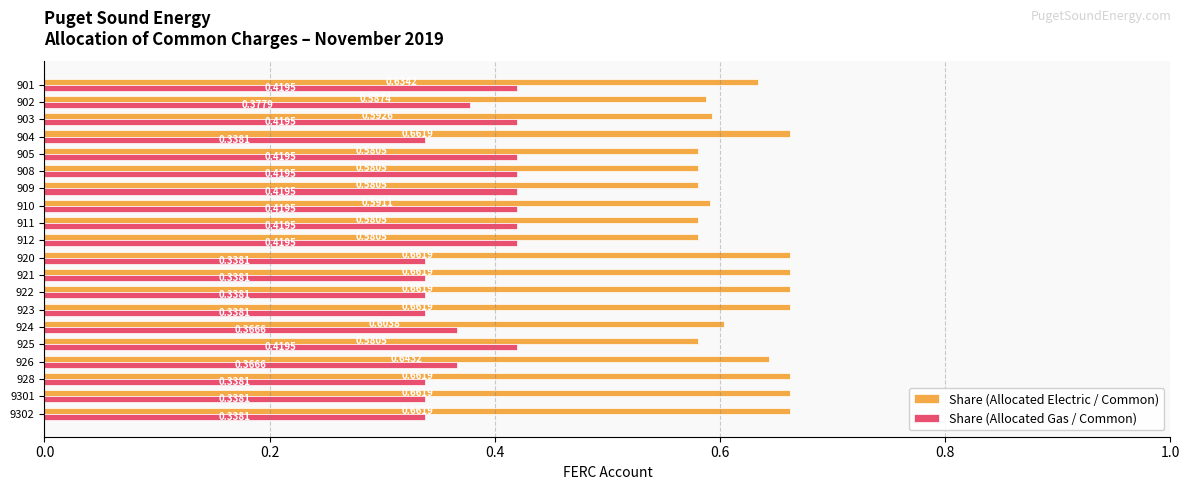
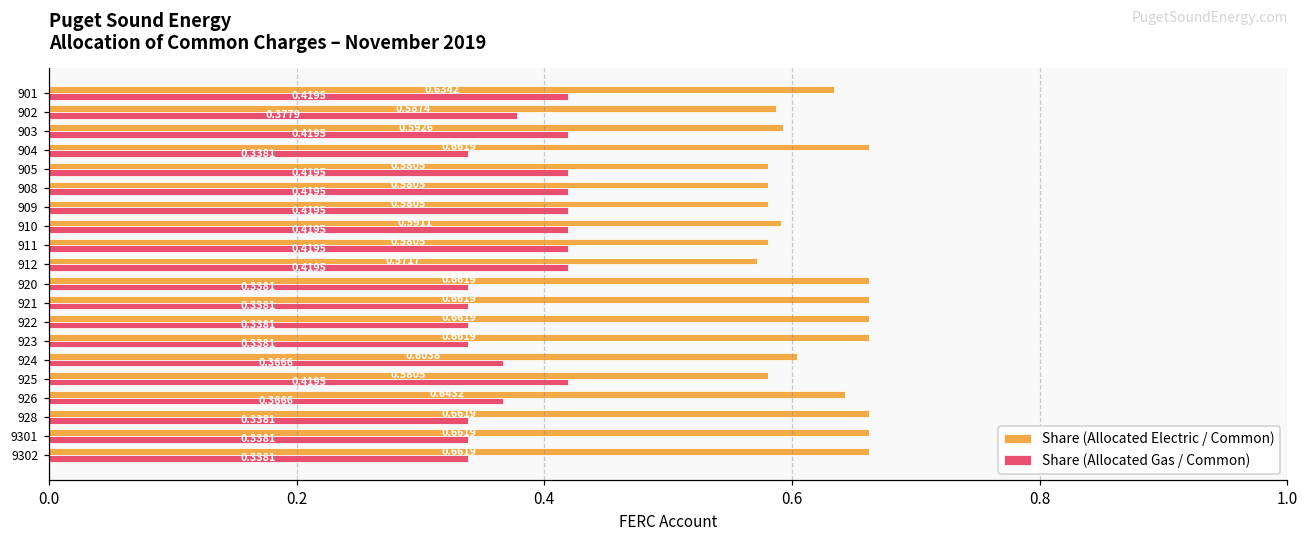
Share (Allocated Electric / Common), 912: 0.5805 -> 0.5717
